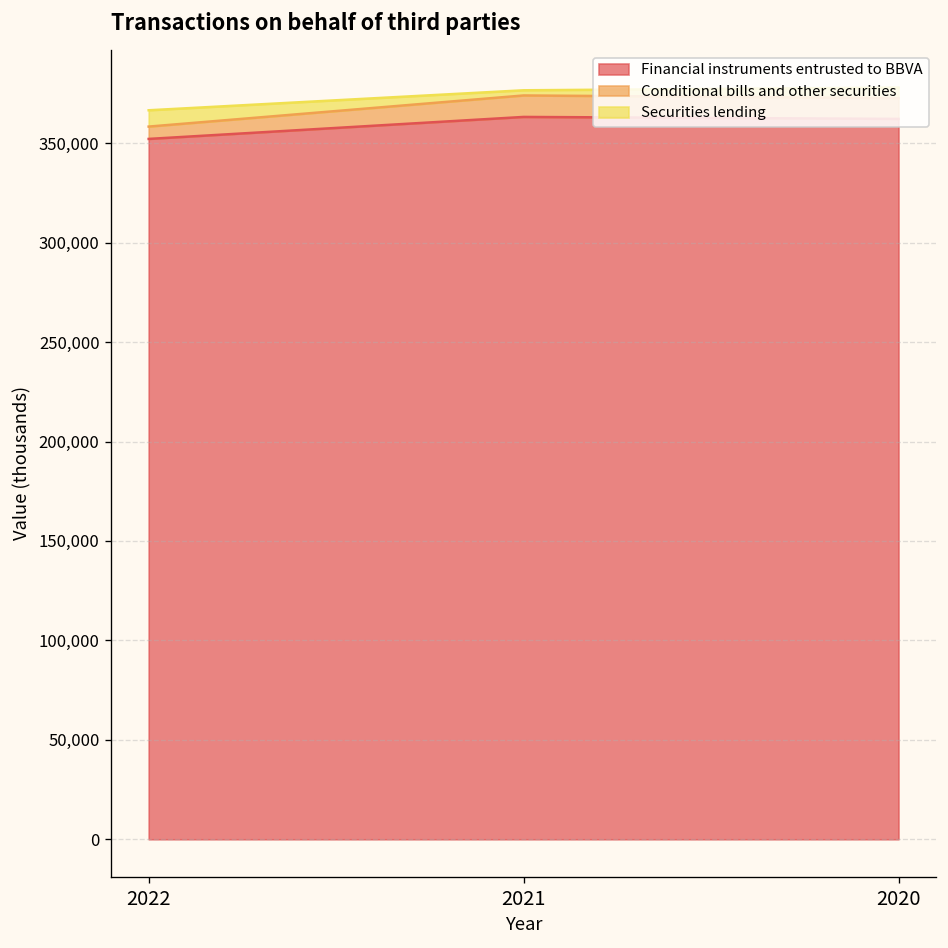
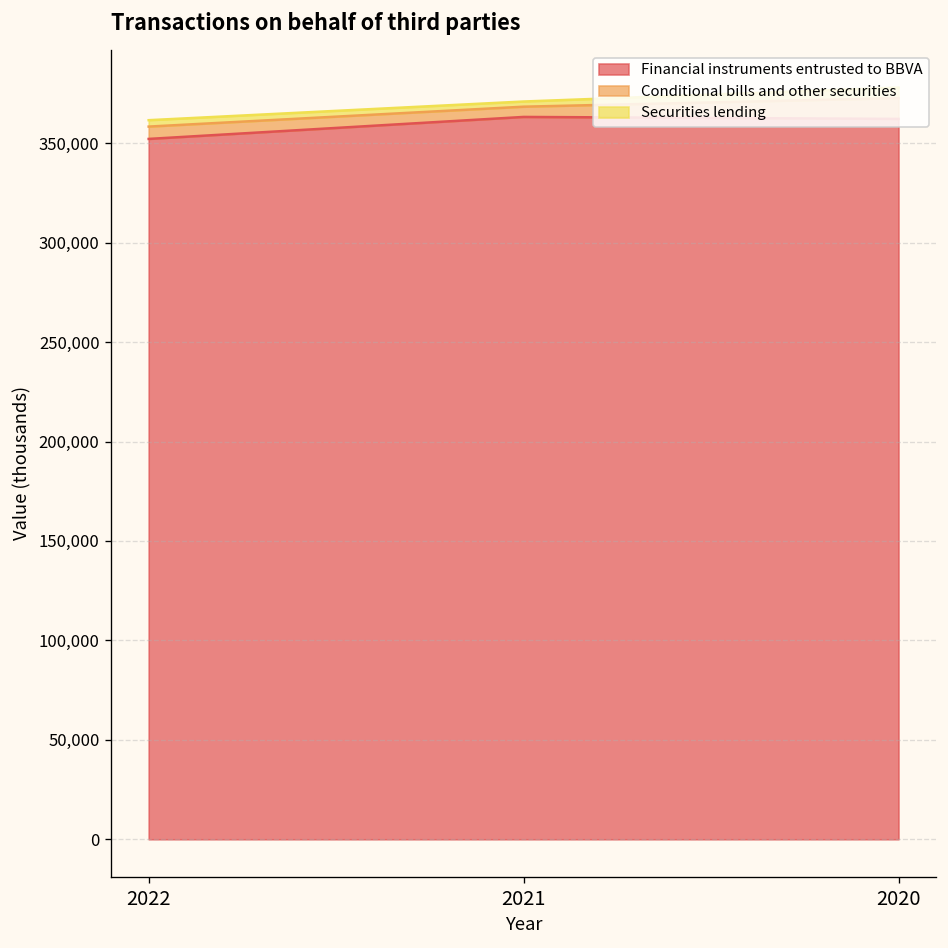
Securities lending, 2022: 8,000 -> 3,000
Conditional bills and other securities, 2021: 11,000 -> 5,000
